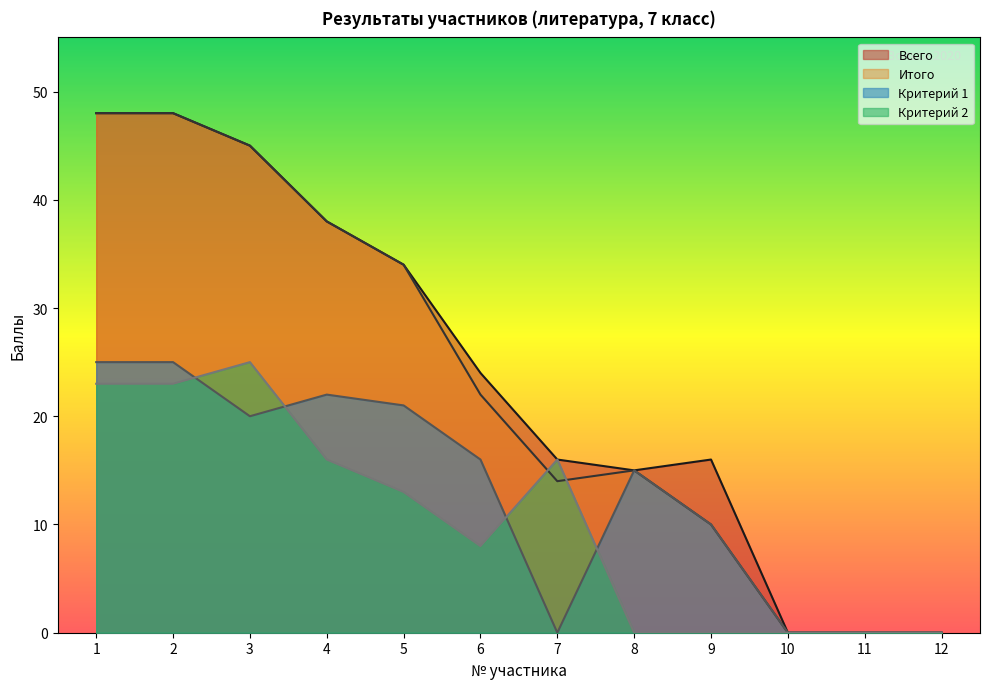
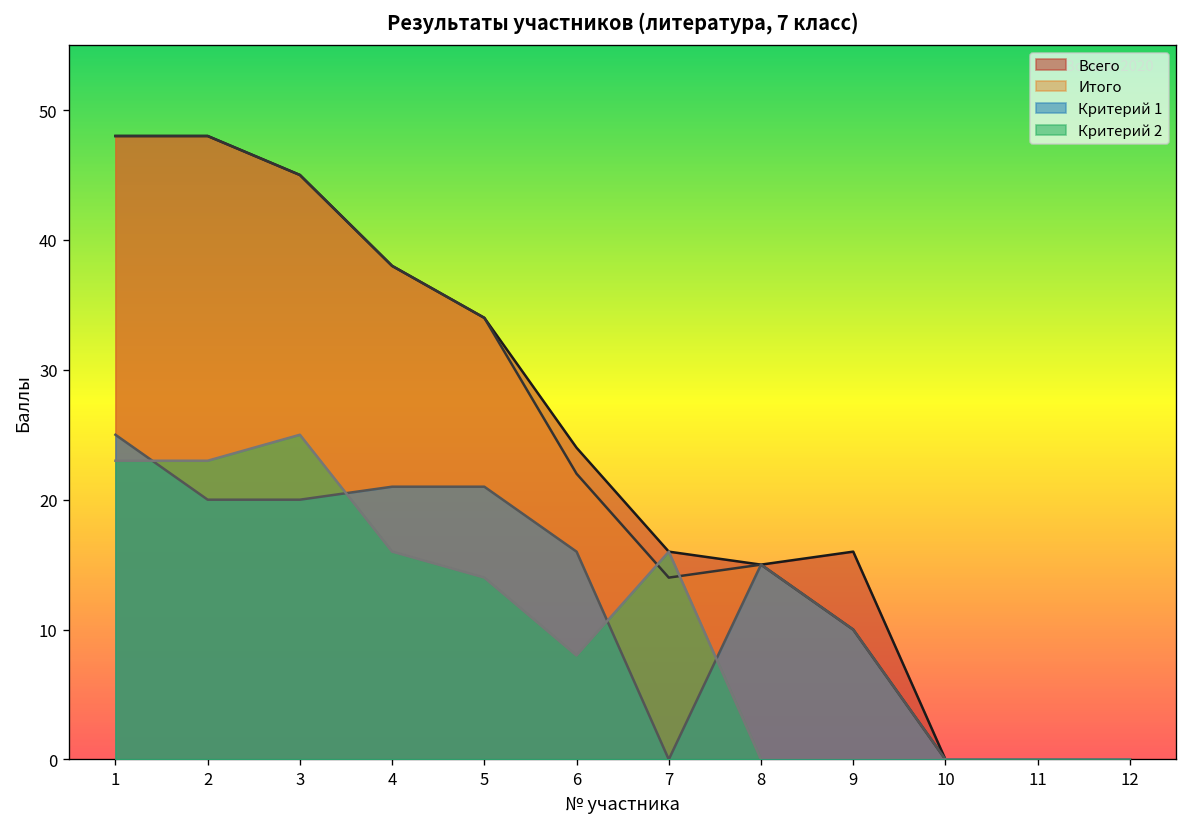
Критерий 1, 2: 25 -> 20
Критерий 1, 4: 22 -> 21
Критерий 2, 5: 13 -> 14
